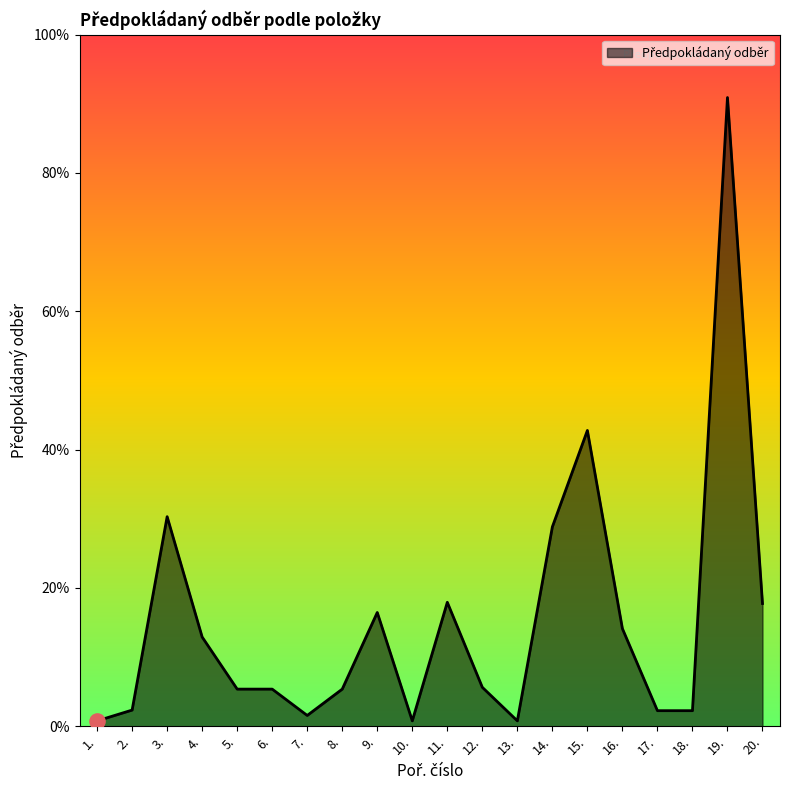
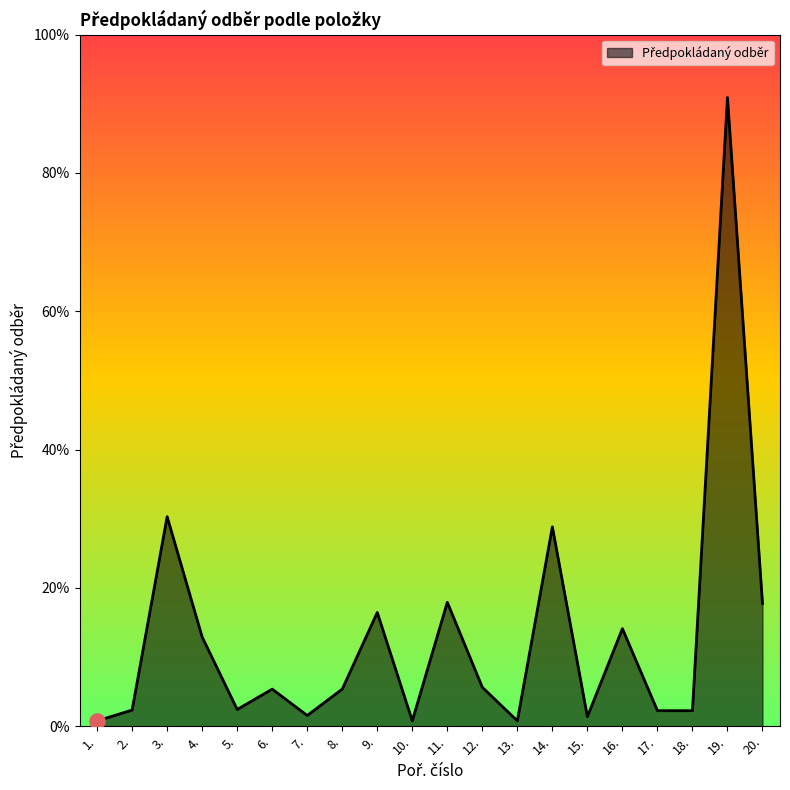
Předpokládaný odběr, 5.: 5% -> 2%
Předpokládaný odběr, 15.: 43% -> 1%
